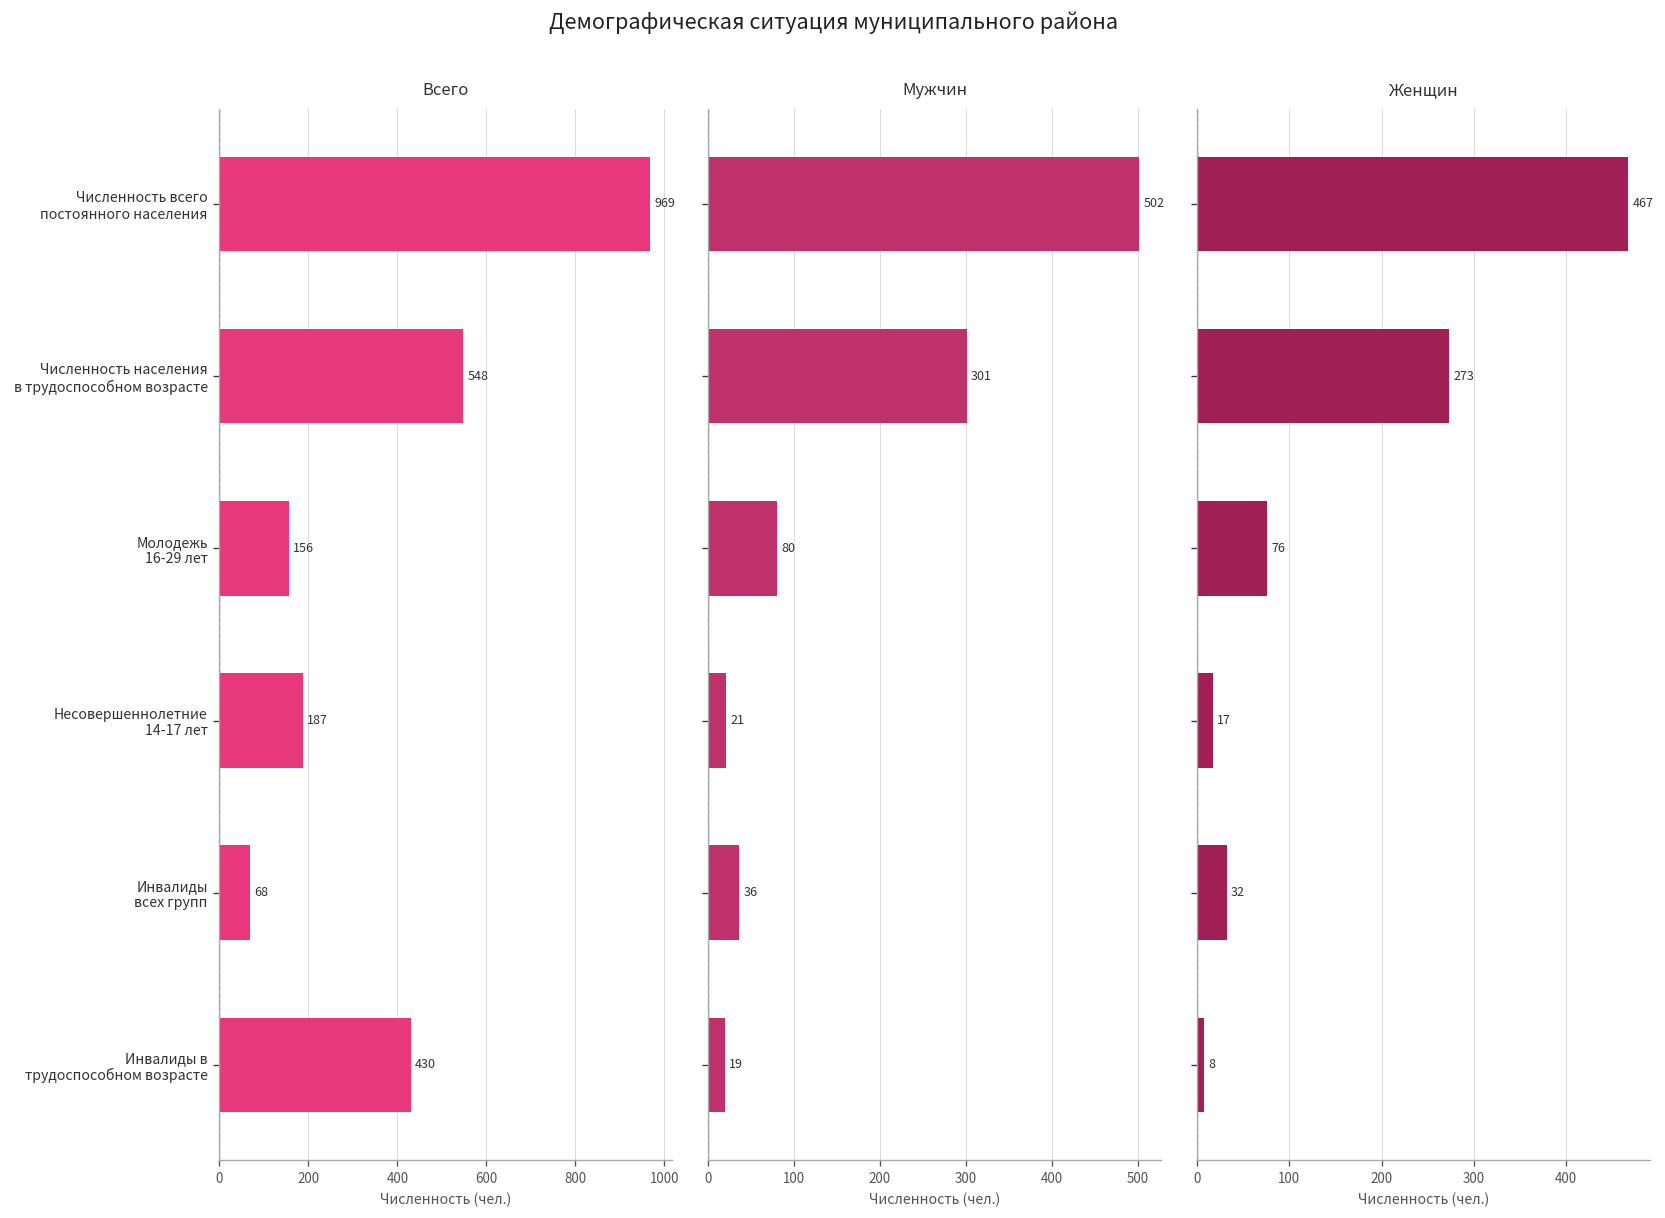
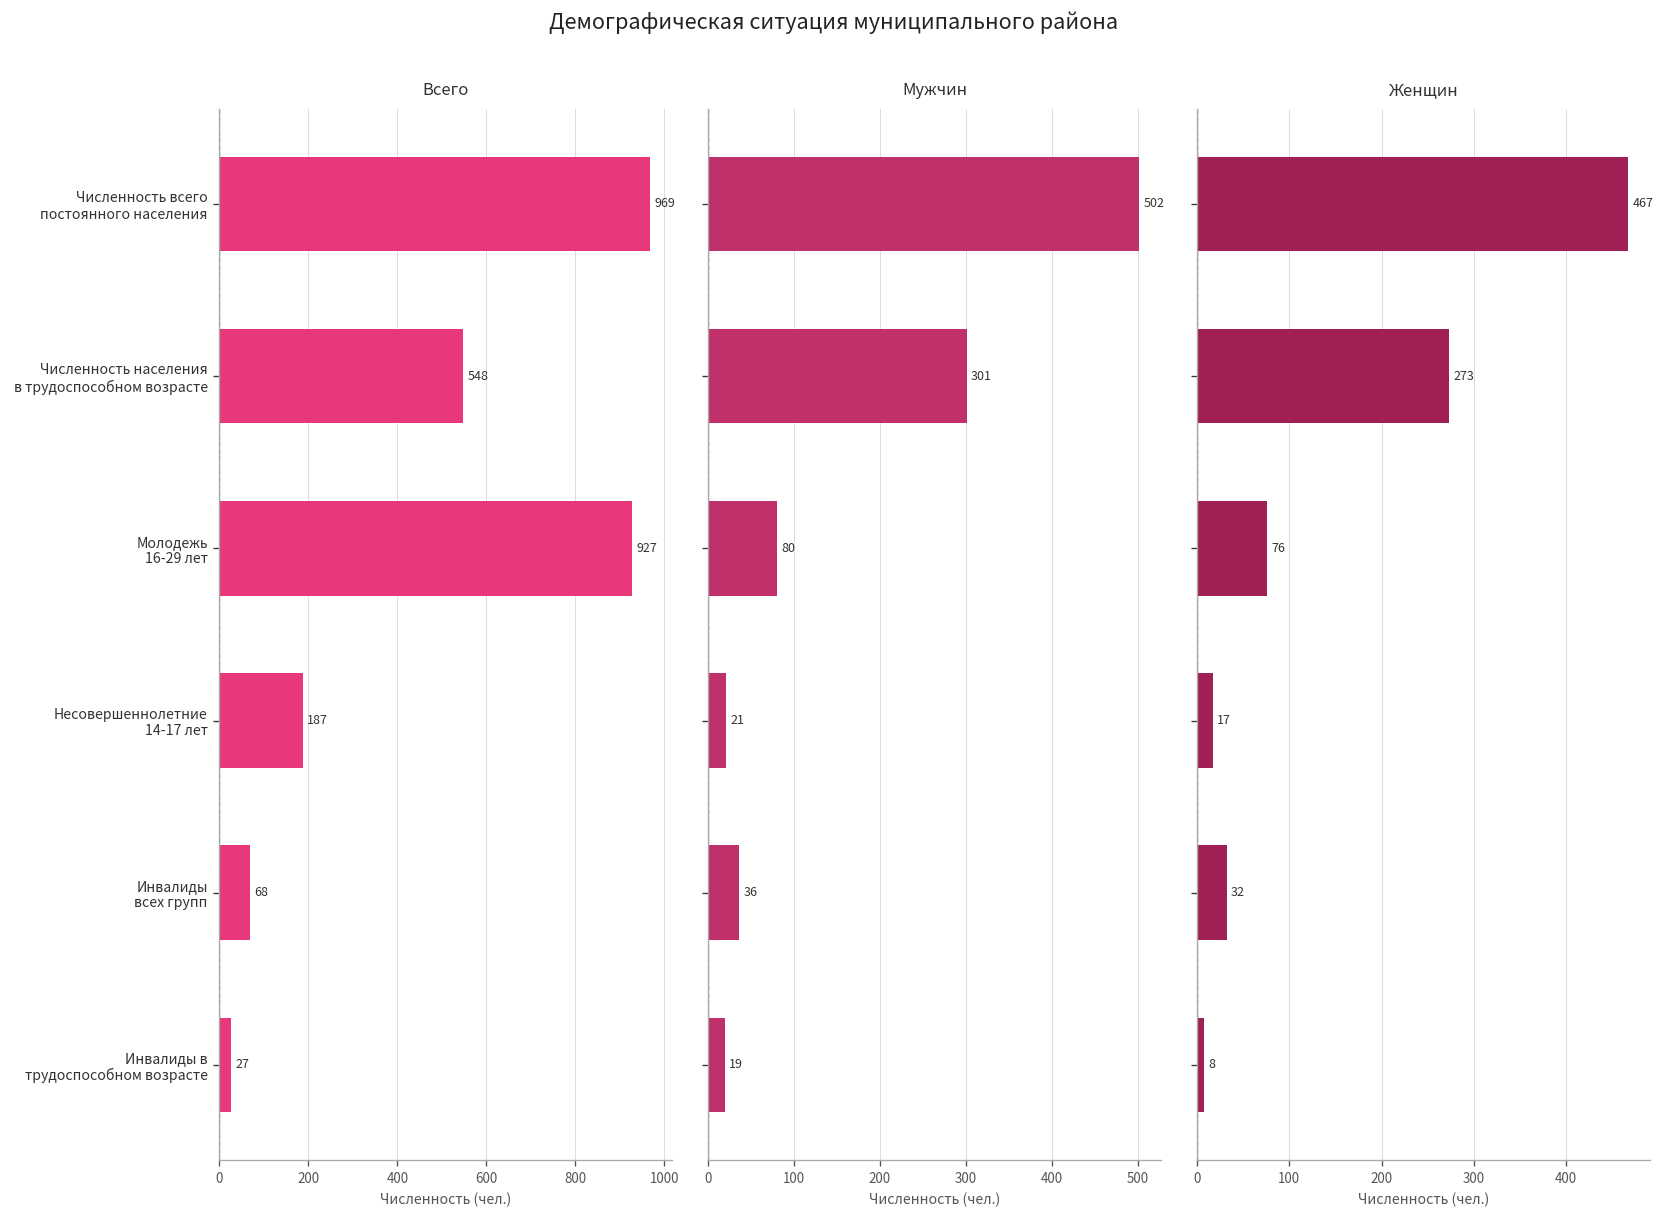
Всего, Молодежь 16-29 лет: 156 -> 927
Всего, Инвалиды в трудоспособном возрасте: 430 -> 27
